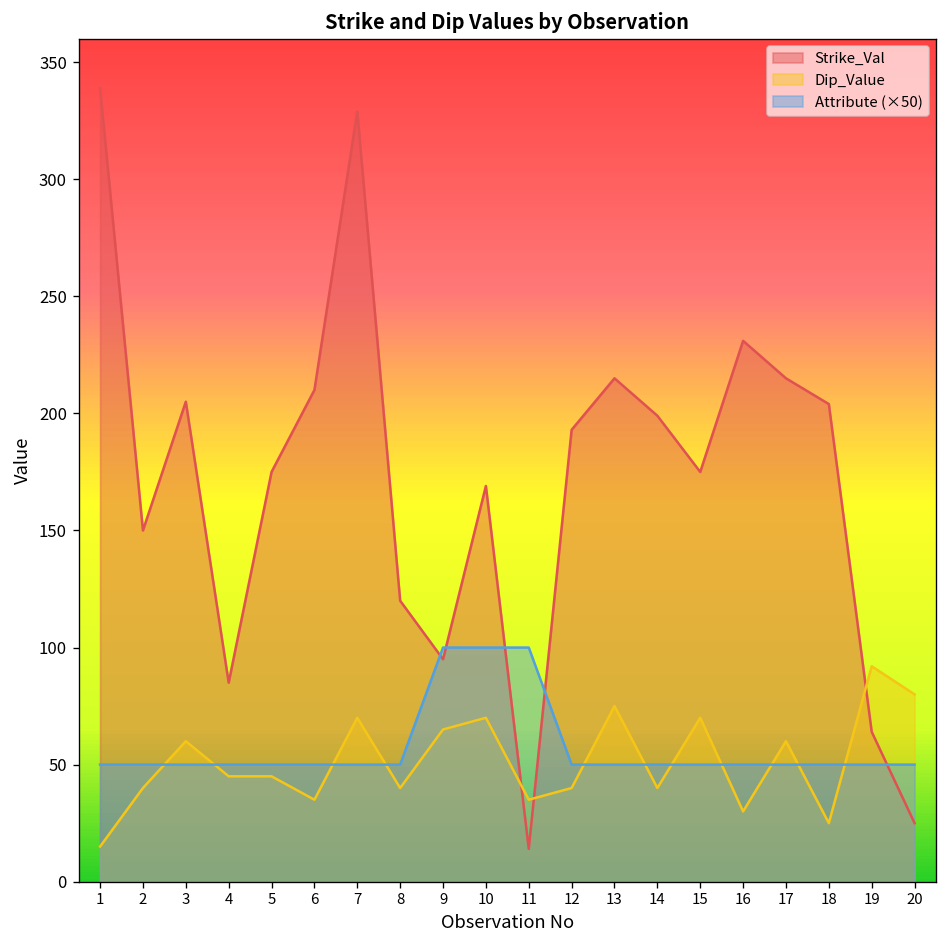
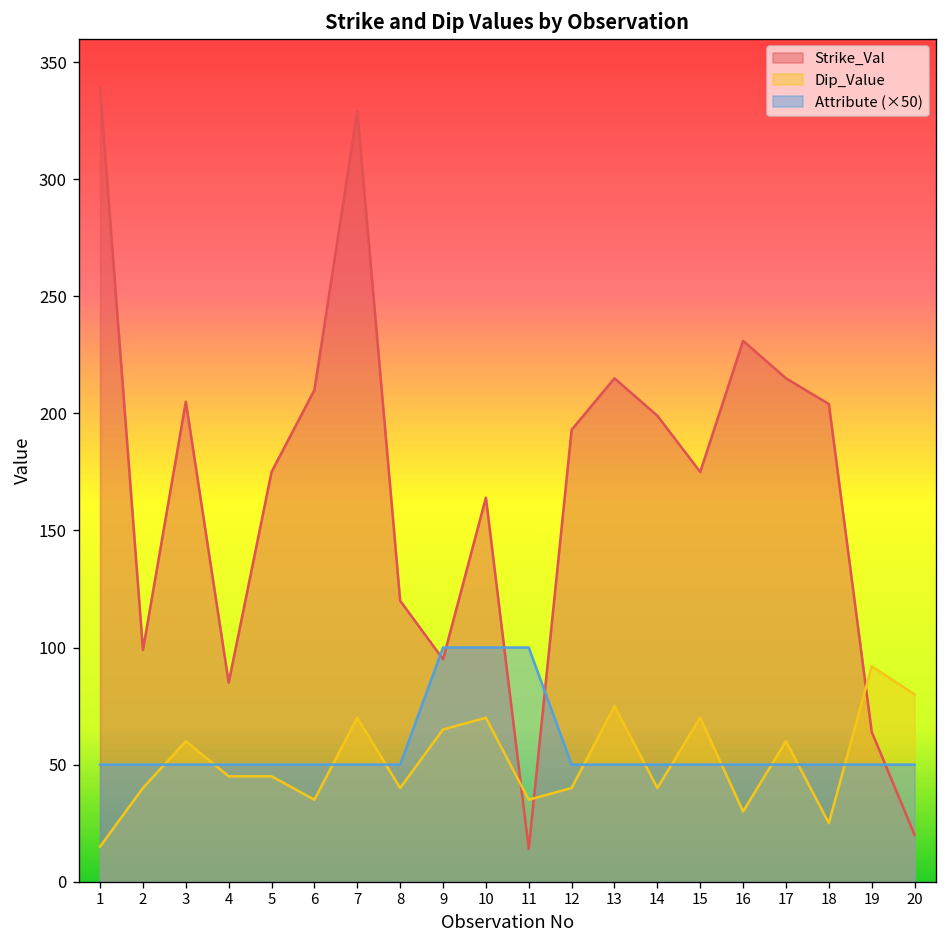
Strike_Val, 2: 150 -> 99
Strike_Val, 10: 169 -> 164
Strike_Val, 20: 25 -> 20
